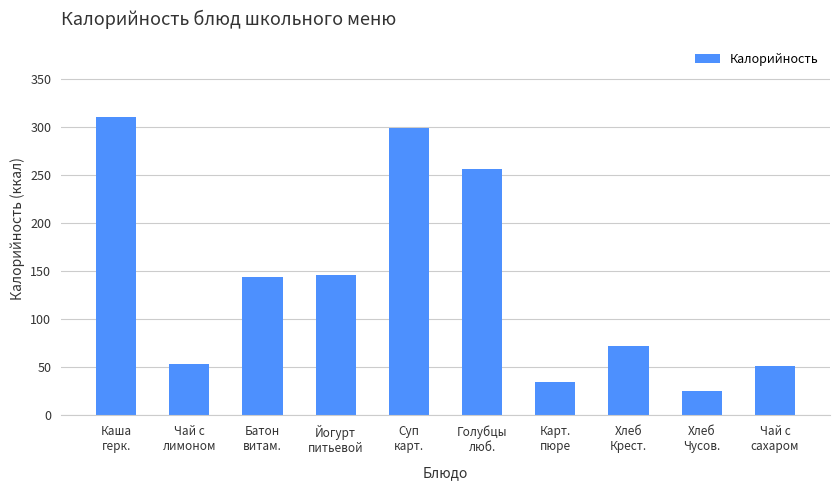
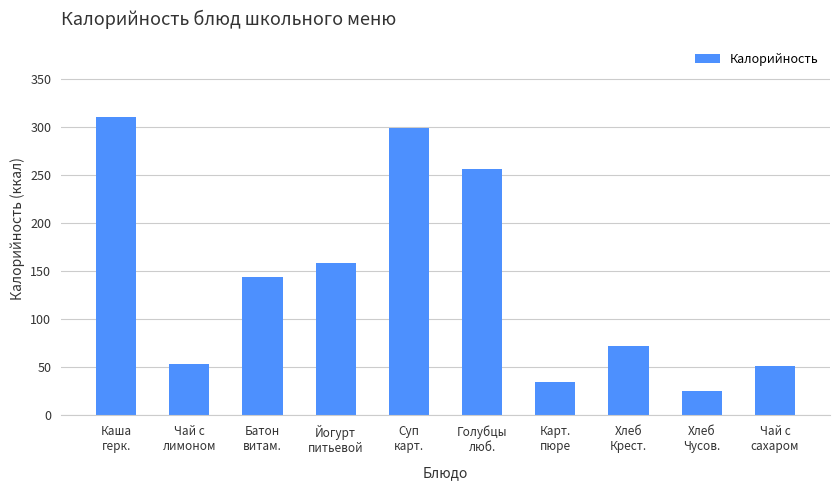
Йогурт питьевой: 150 -> 160
